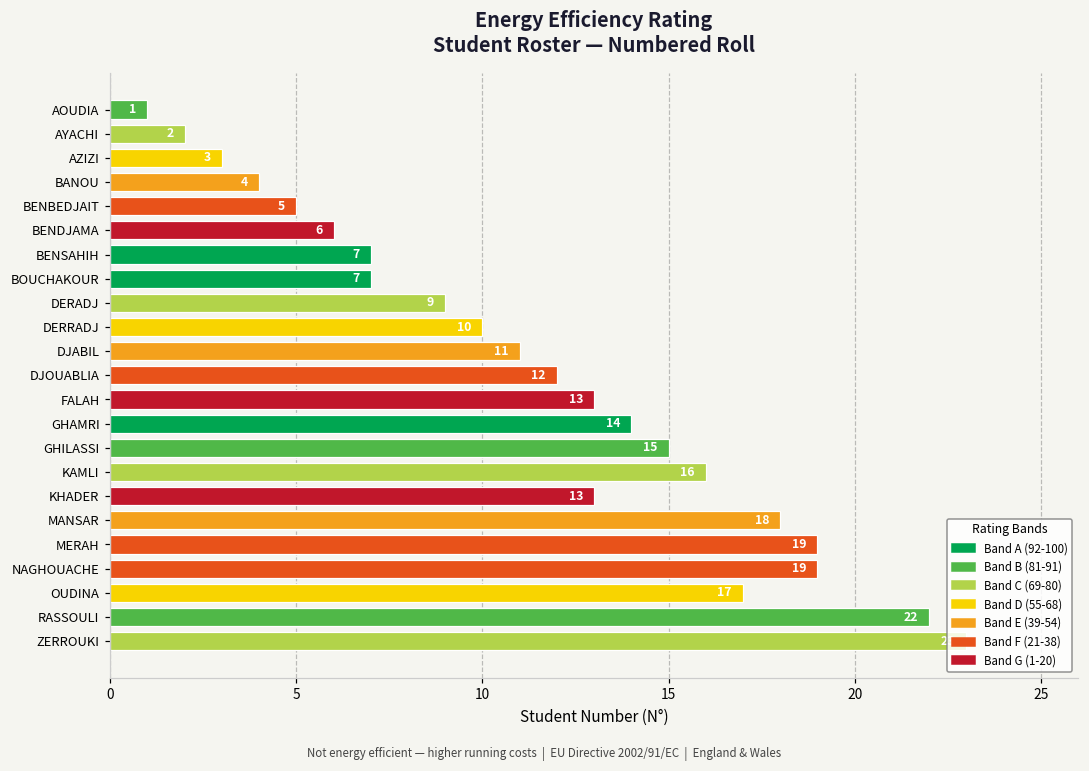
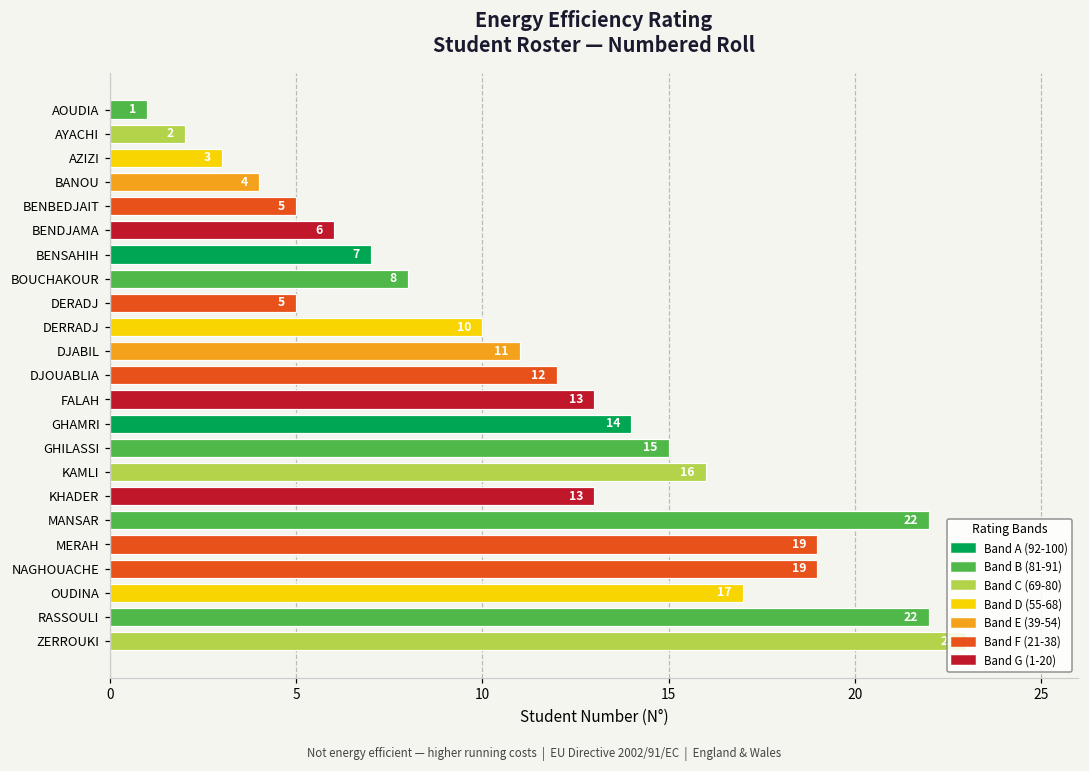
BOUCHAKOUR: 7 -> 8
DERADJ: 9 -> 5
MANSAR: 18 -> 22
